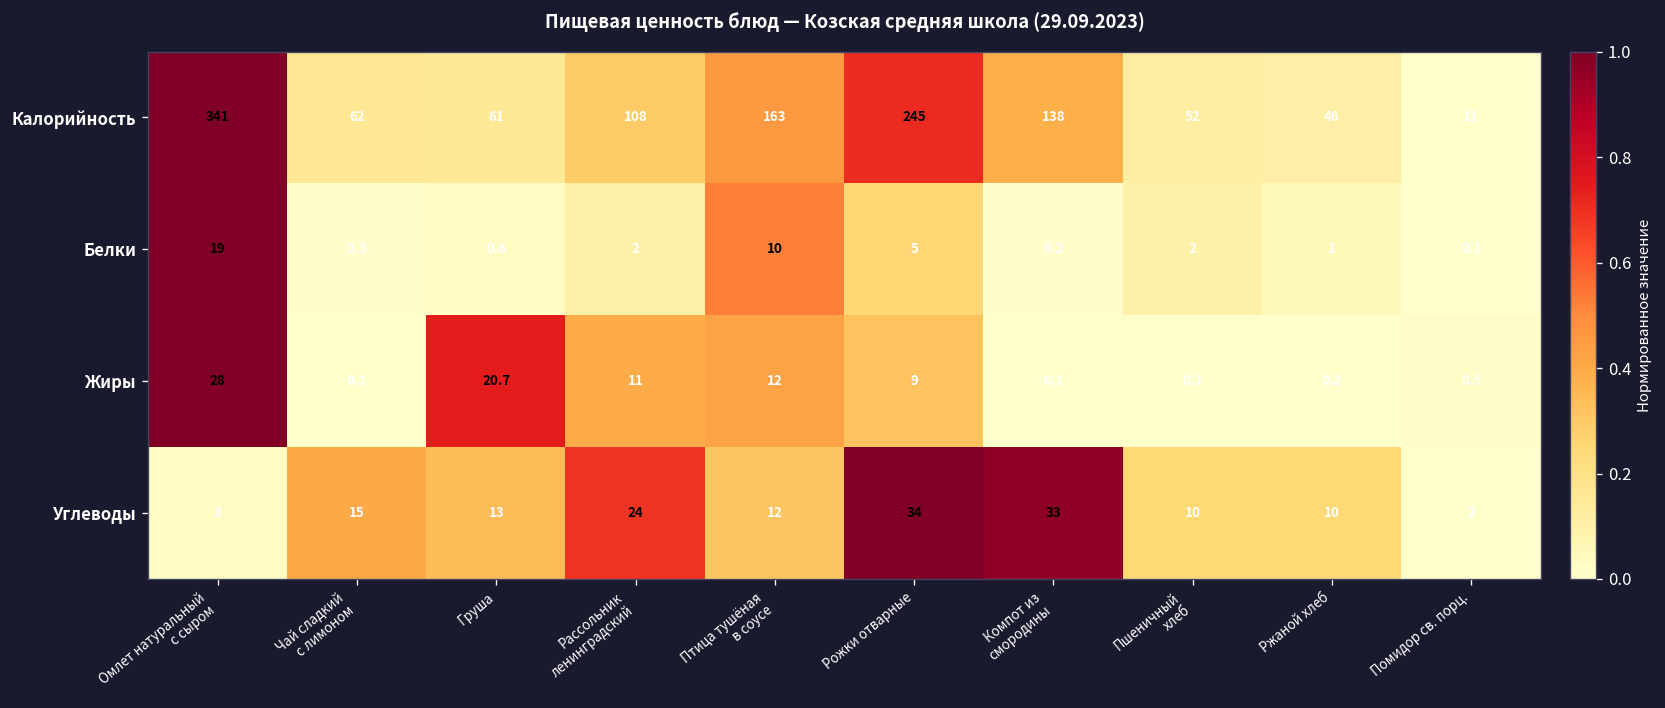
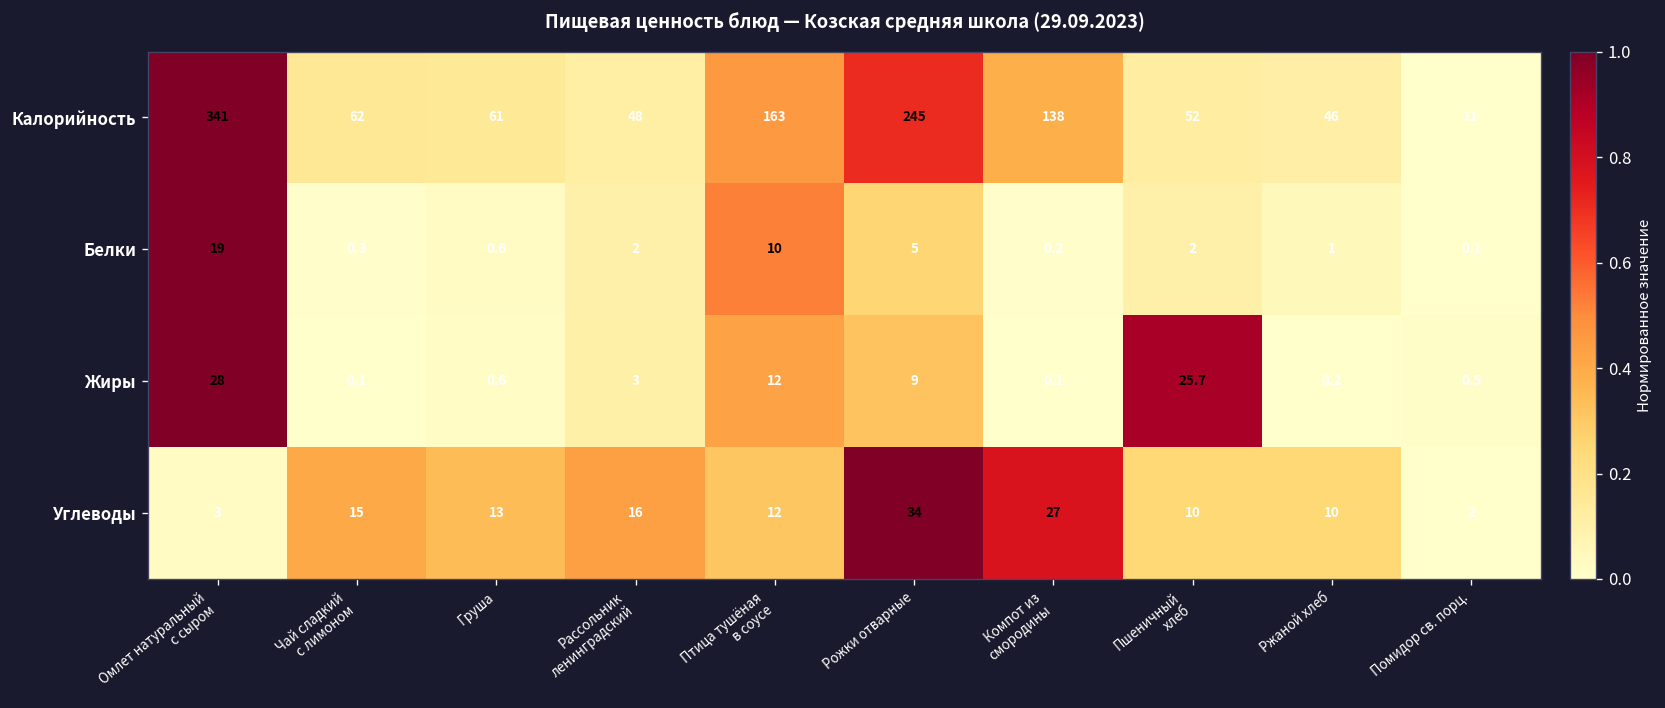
Калорийность, Рассольник ленинградский: 108 -> 48
Жиры, Груша: 20.7 -> 0.6
Жиры, Рассольник ленинградский: 11 -> 3
Жиры, Пшеничный хлеб: 0.2 -> 25.7
Углеводы, Рассольник ленинградский: 24 -> 16
Углеводы, Компот из смородины: 33 -> 27
